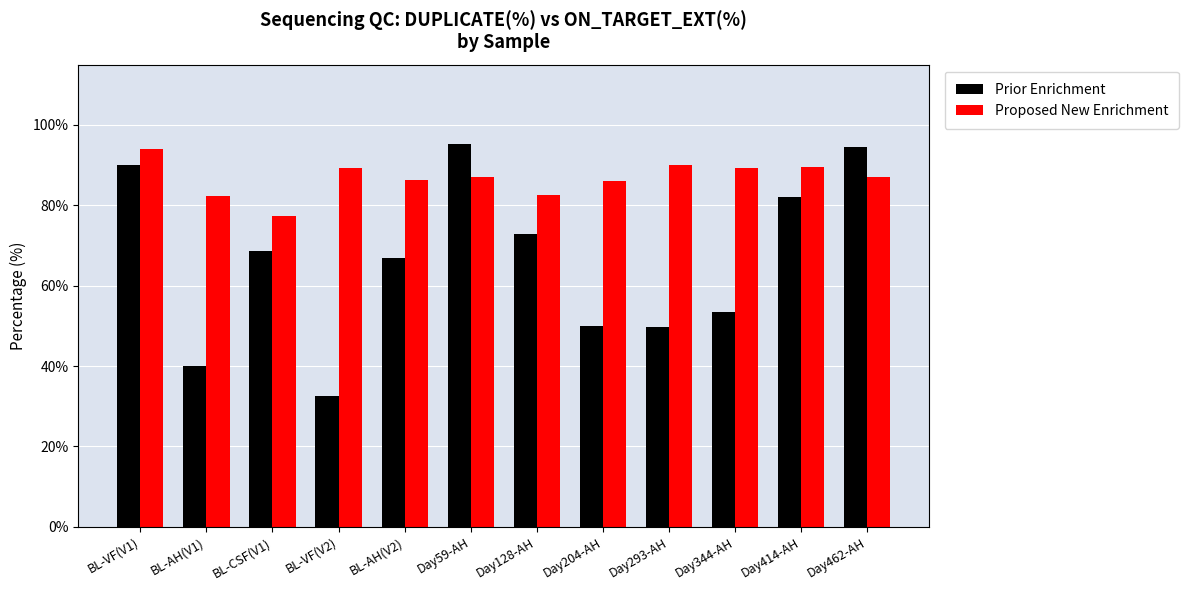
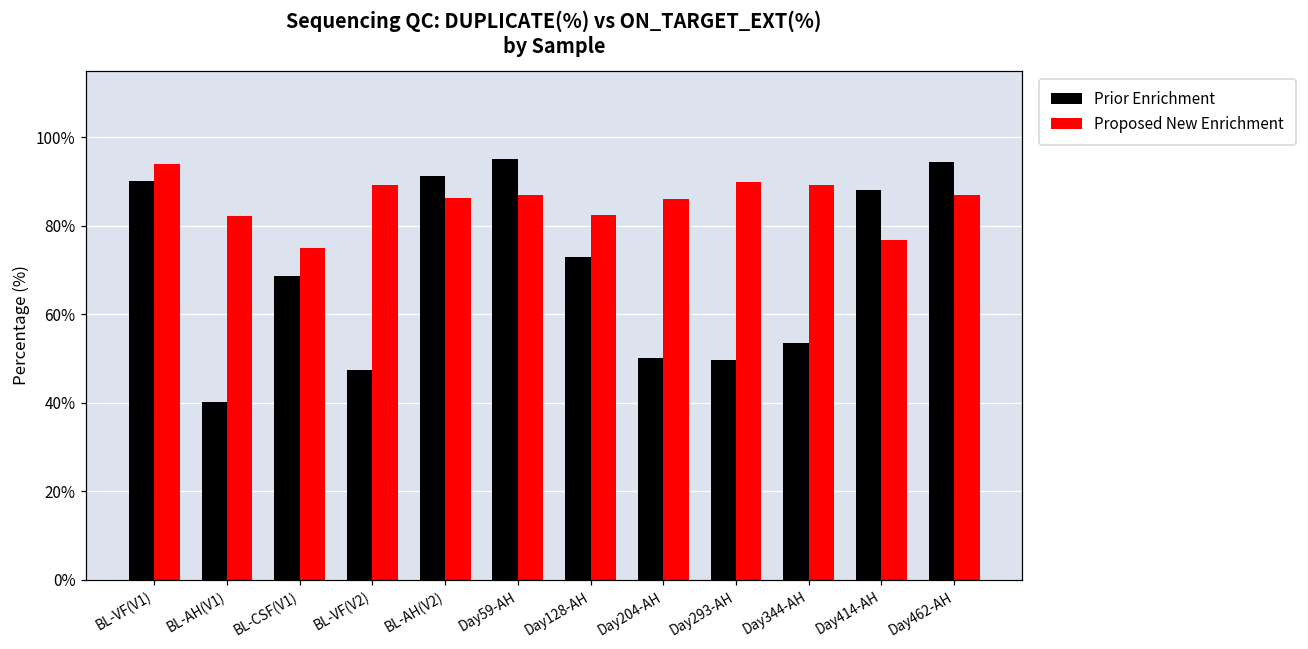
Proposed New Enrichment, BL-CSF(V1): 77% -> 75%
Prior Enrichment, BL-VF(V2): 32% -> 47%
Prior Enrichment, BL-AH(V2): 67% -> 91%
Prior Enrichment, Day414-AH: 82% -> 88%
Proposed New Enrichment, Day414-AH: 90% -> 77%
